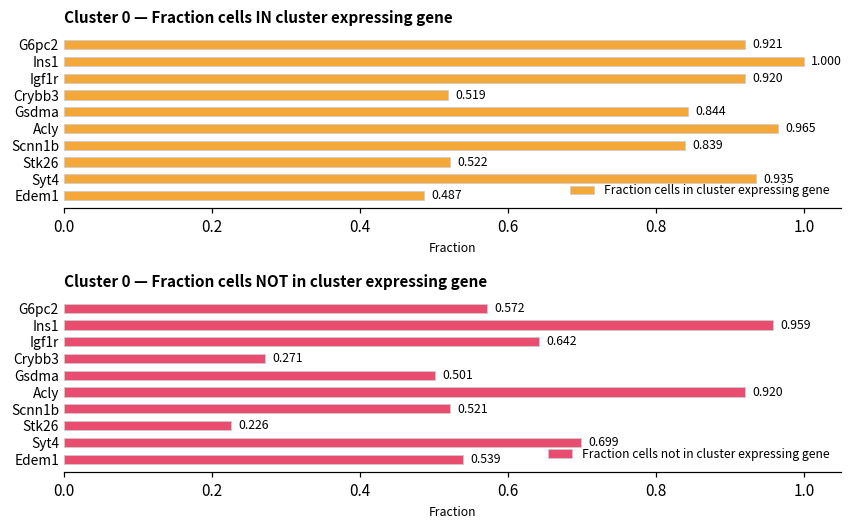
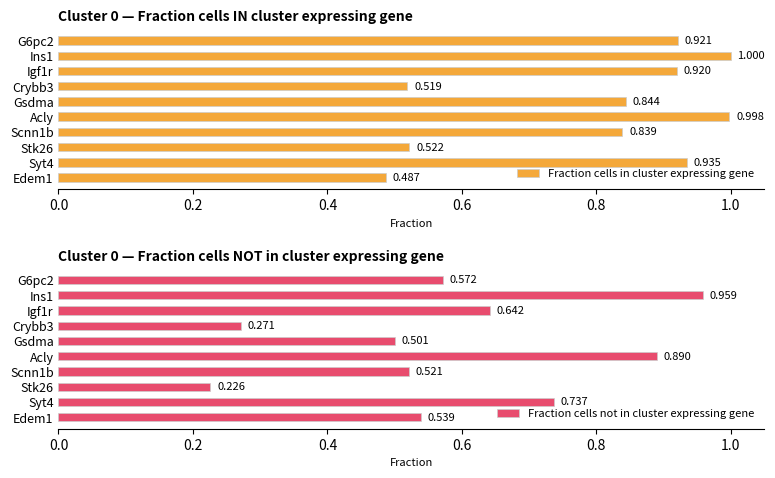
Cluster 0 — Fraction cells IN cluster expressing gene, Acly: 0.965 -> 0.998
Cluster 0 — Fraction cells NOT in cluster expressing gene, Acly: 0.920 -> 0.890
Cluster 0 — Fraction cells NOT in cluster expressing gene, Syt4: 0.699 -> 0.737
